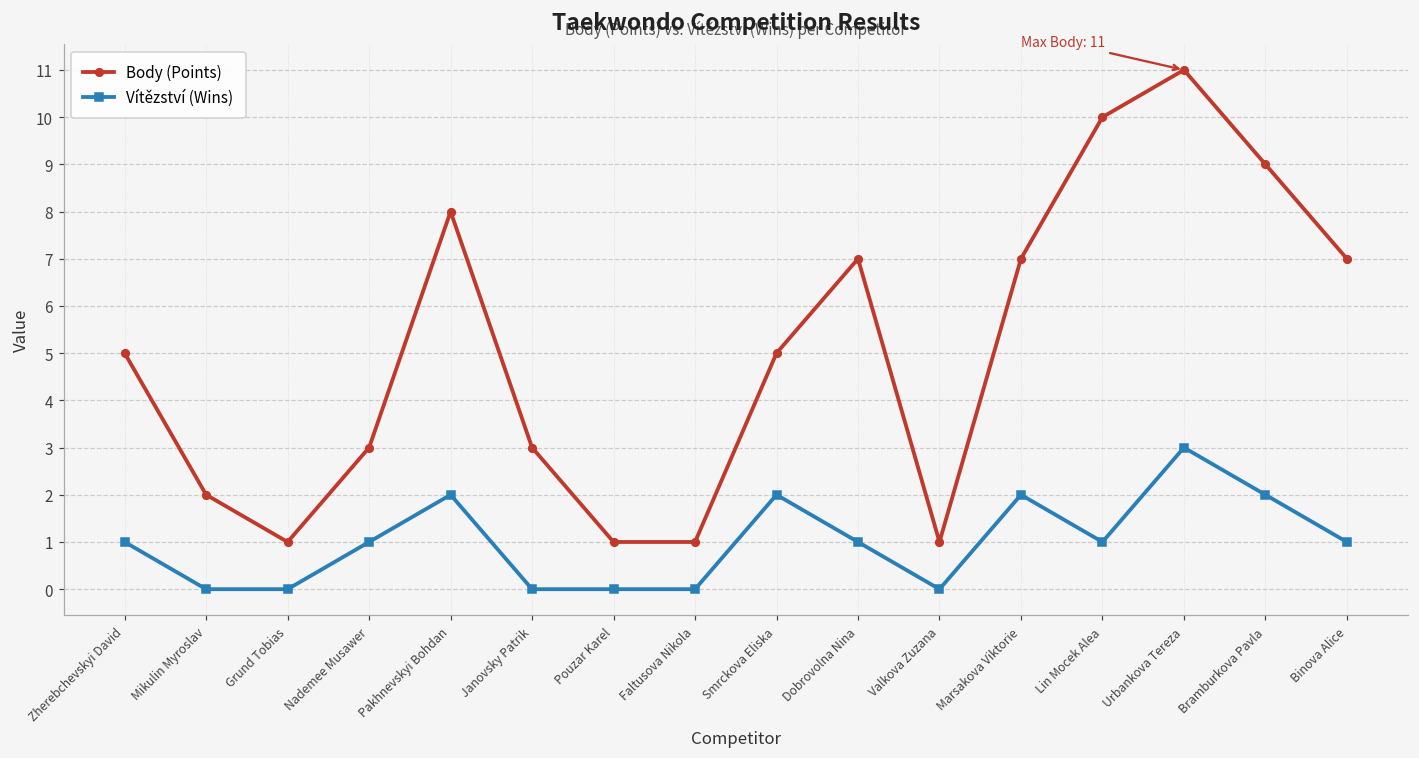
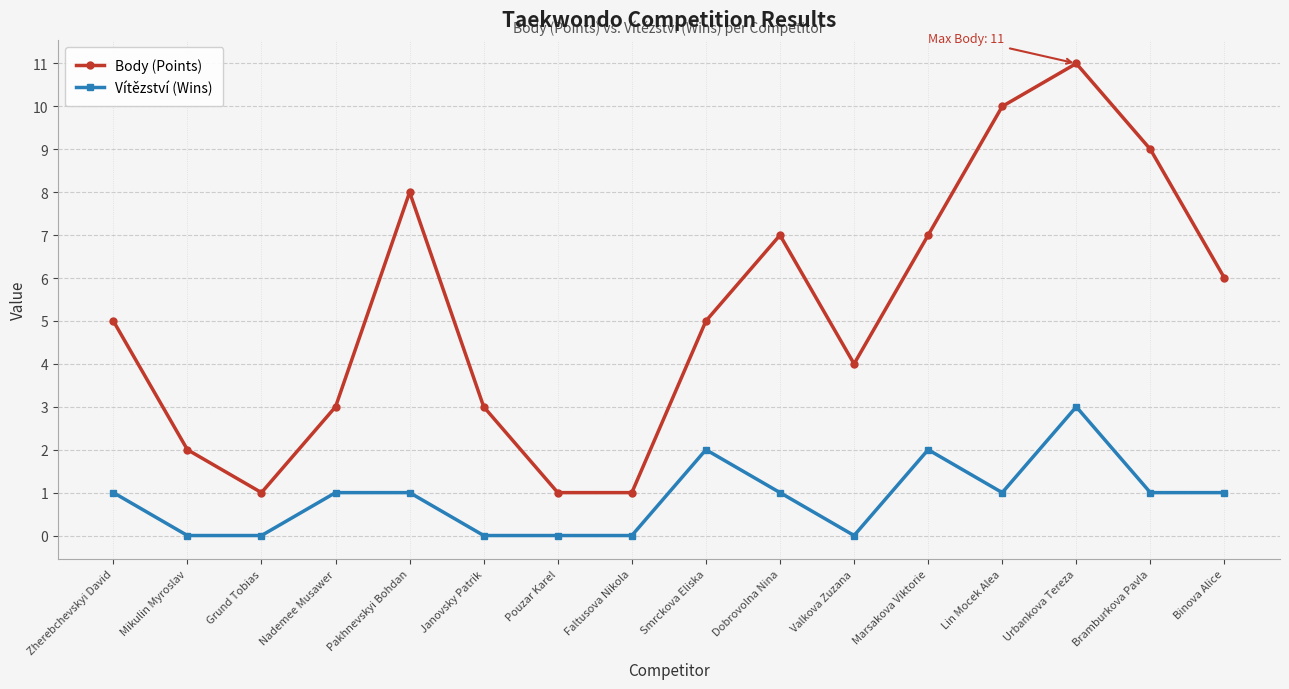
Vítězství (Wins), Pakhnevskyi Bohdan: 2 -> 1
Body (Points), Valkova Zuzana: 1 -> 4
Vítězství (Wins), Bramburkova Pavla: 2 -> 1
Body (Points), Binova Alice: 7 -> 6
